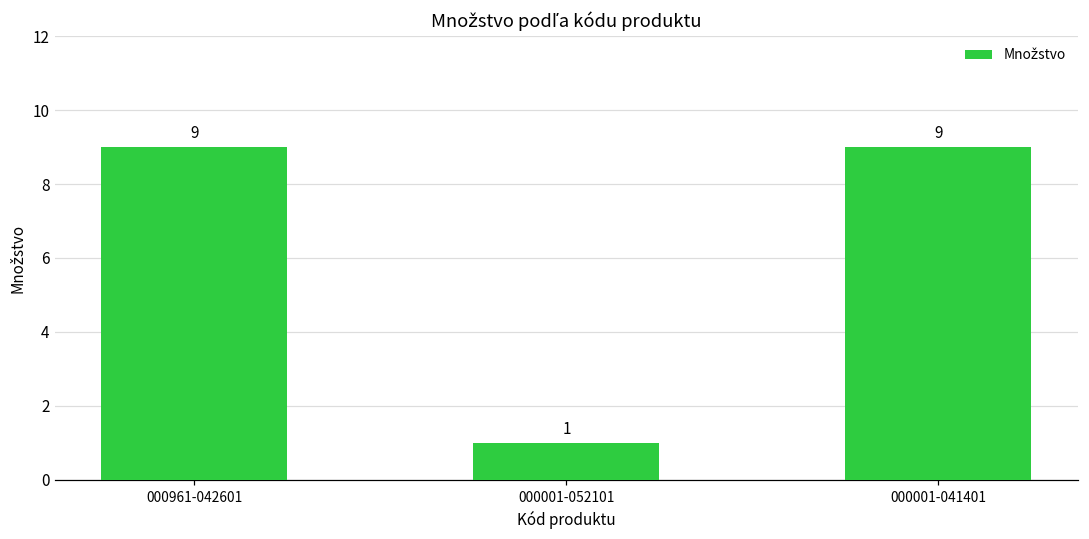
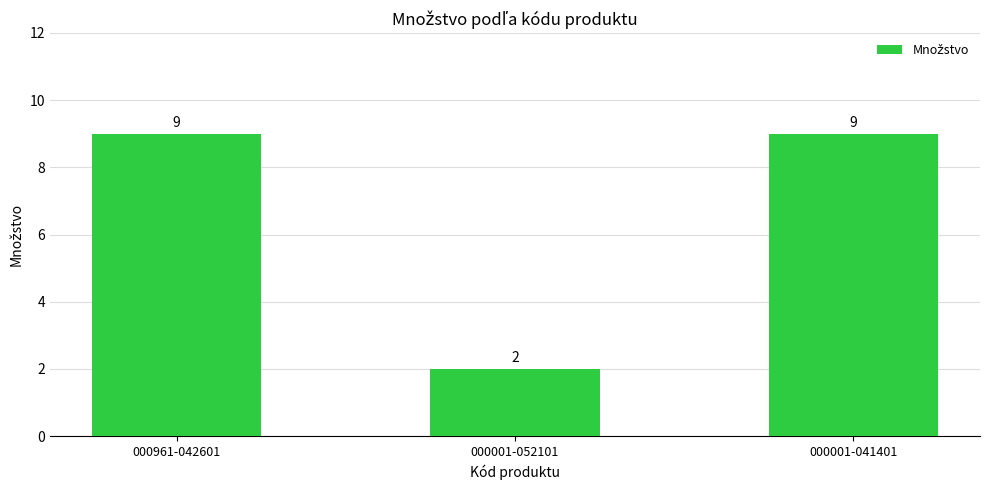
000001-052101: 1 -> 2
